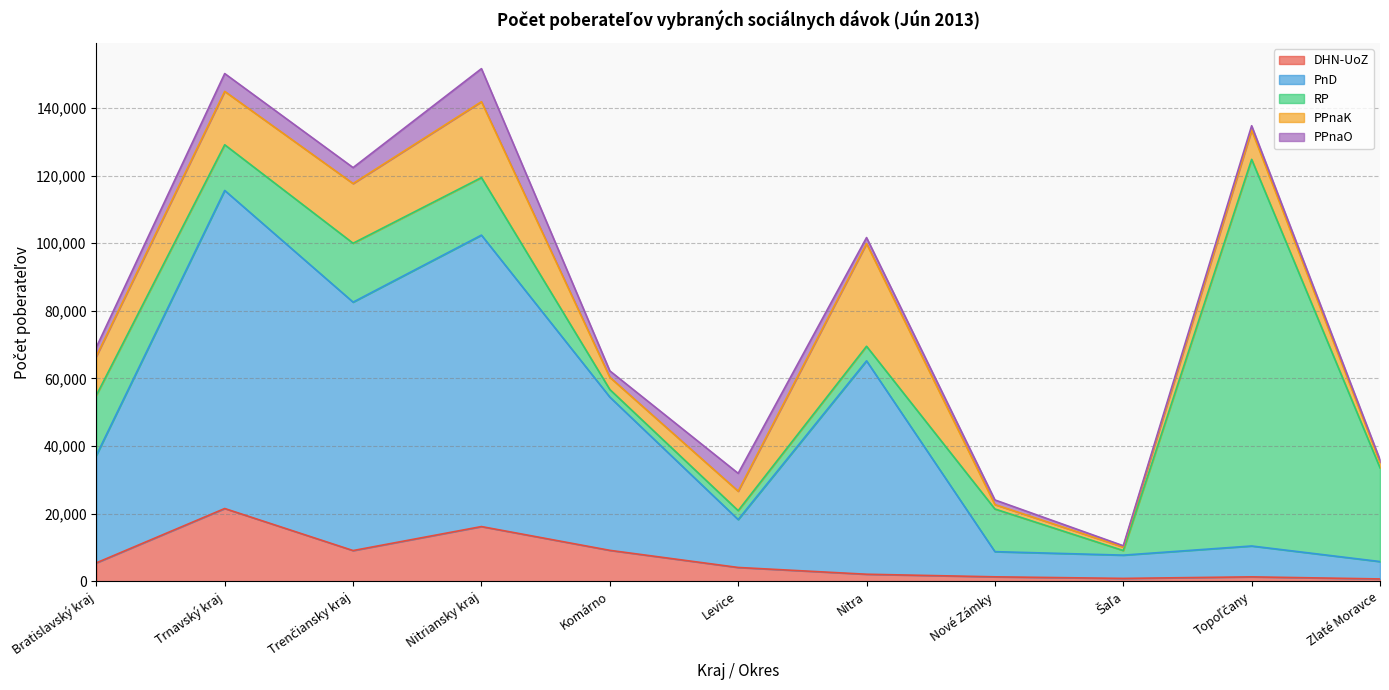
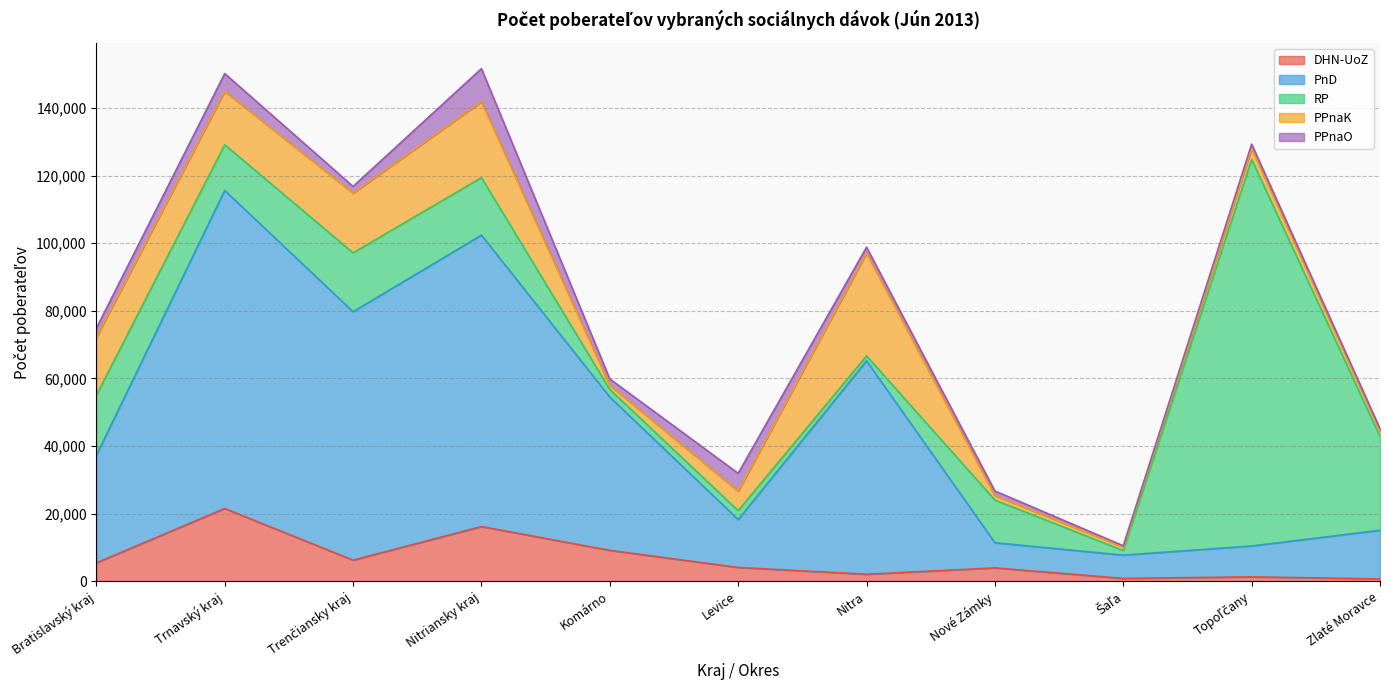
PPnaK, Bratislavský kraj: 12,000 -> 17,000
DHN-UoZ, Trenčiansky kraj: 9,000 -> 6,000
PPnaO, Trenčiansky kraj: 5,000 -> 2,000
PPnaK, Komárno: 4,000 -> 1,000
RP, Nitra: 4,000 -> 1,000
DHN-UoZ, Nové Zámky: 1,000 -> 4,000
PPnaK, Topoľčany: 9,000 -> 3,000
PnD, Zlaté Moravce: 5,000 -> 14,000
